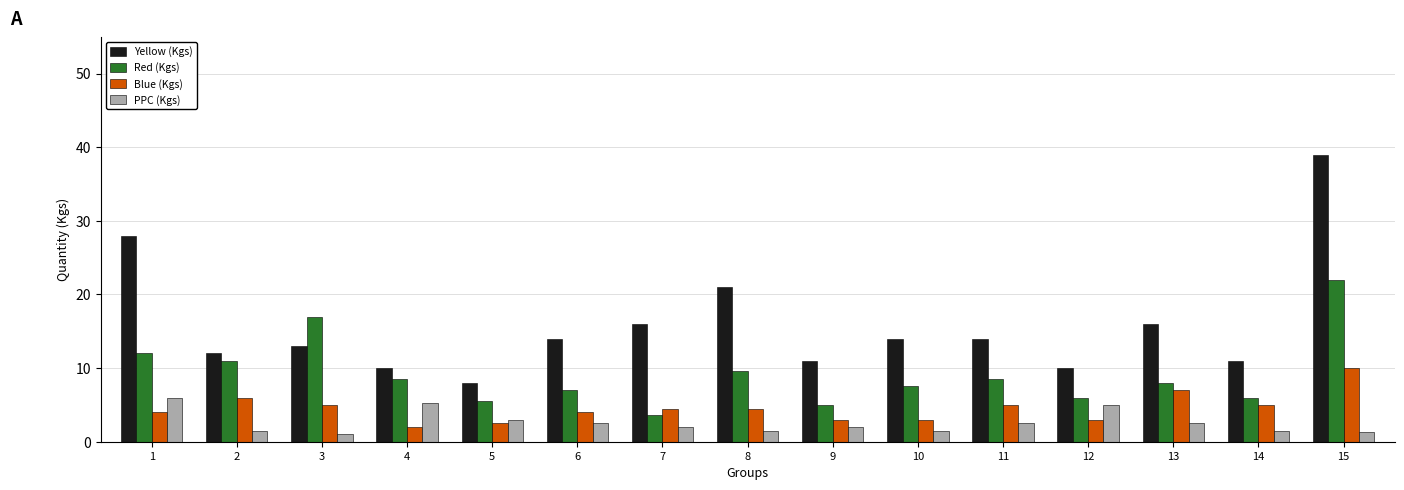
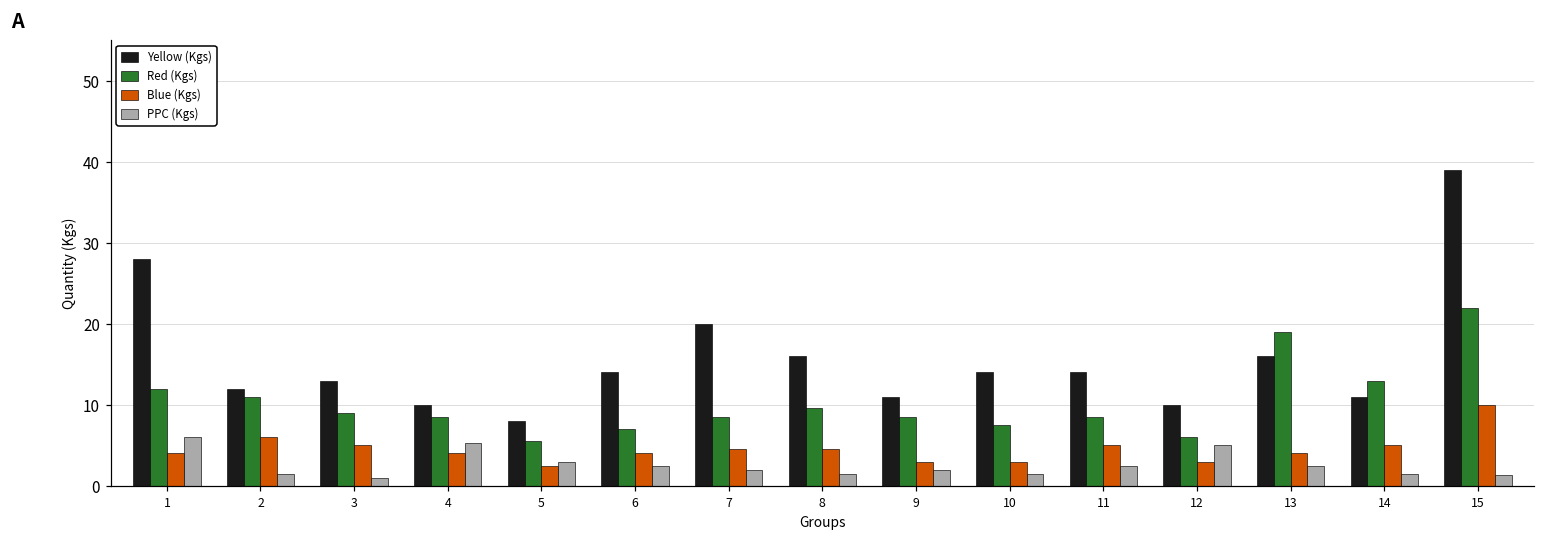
Red (Kgs), 3: 17 -> 9
Blue (Kgs), 4: 2 -> 4
Yellow (Kgs), 7: 16 -> 20
Red (Kgs), 7: 4 -> 9
Yellow (Kgs), 8: 21 -> 16
Red (Kgs), 9: 5 -> 9
Red (Kgs), 13: 8 -> 19
Blue (Kgs), 13: 7 -> 4
Red (Kgs), 14: 6 -> 13
